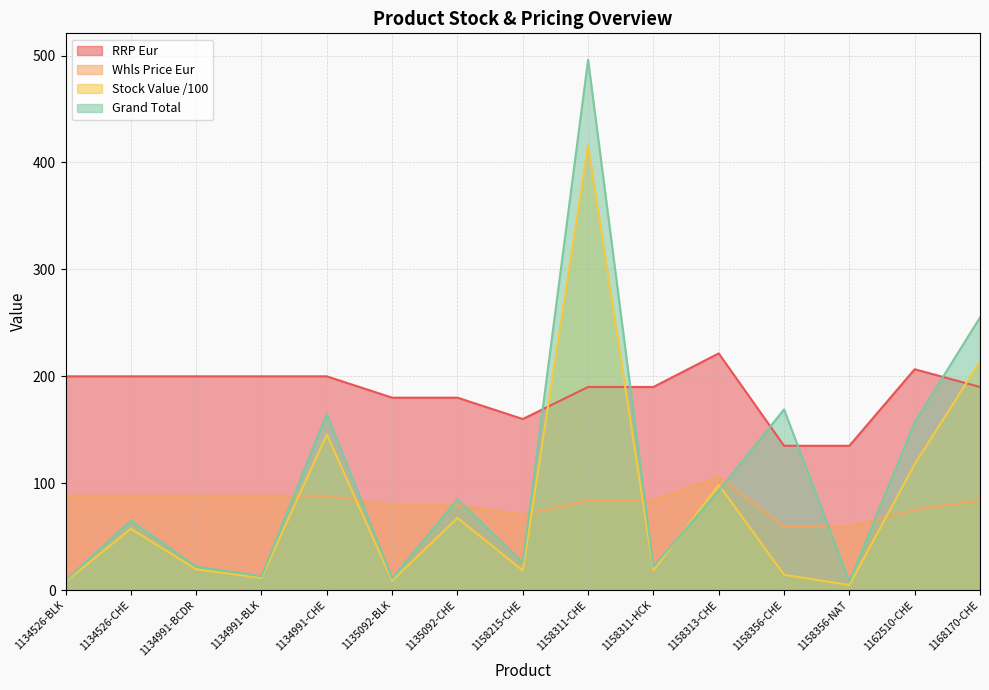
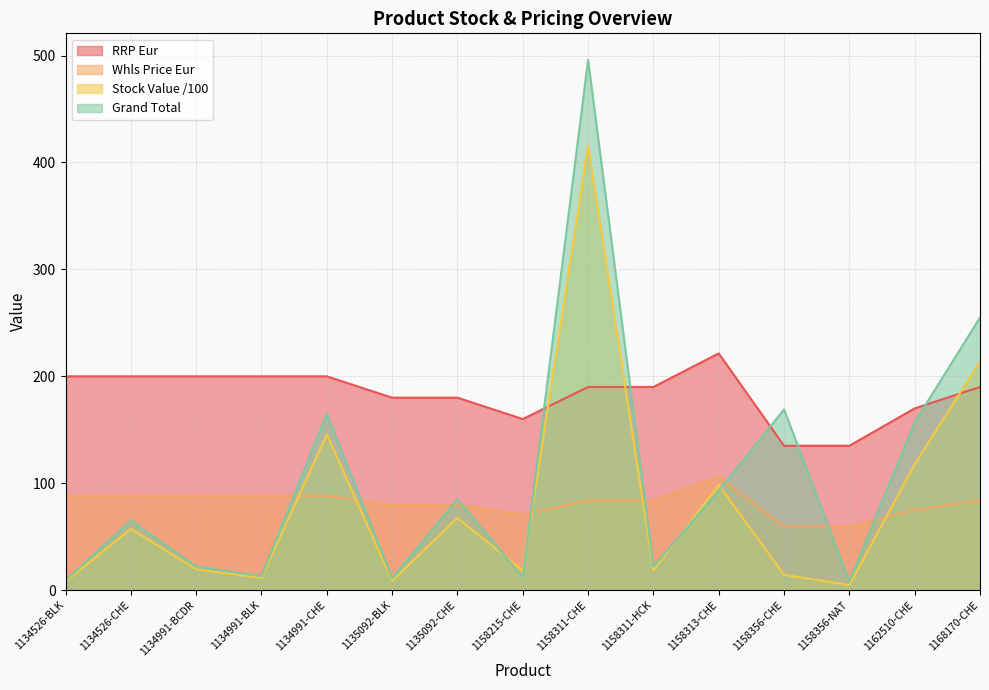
Grand Total, 1158215-CHE: 26 -> 12
RRP Eur, 1162510-CHE: 207 -> 170
